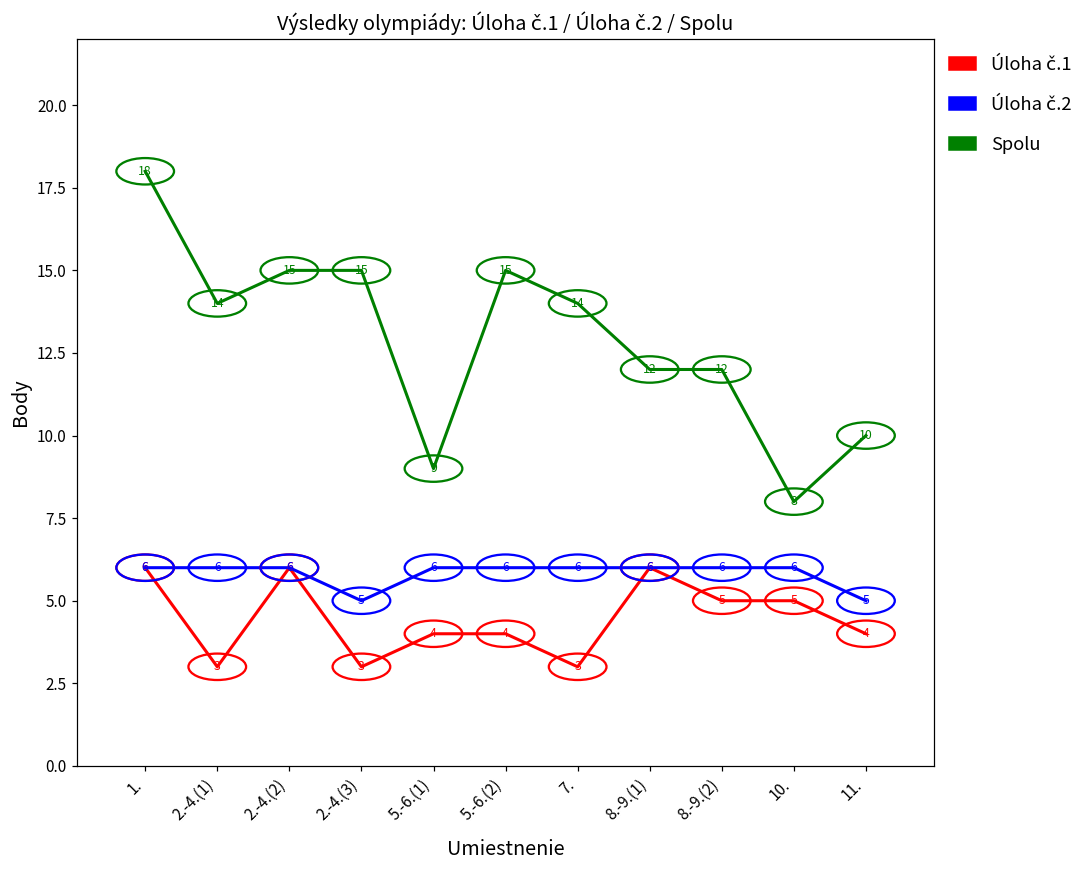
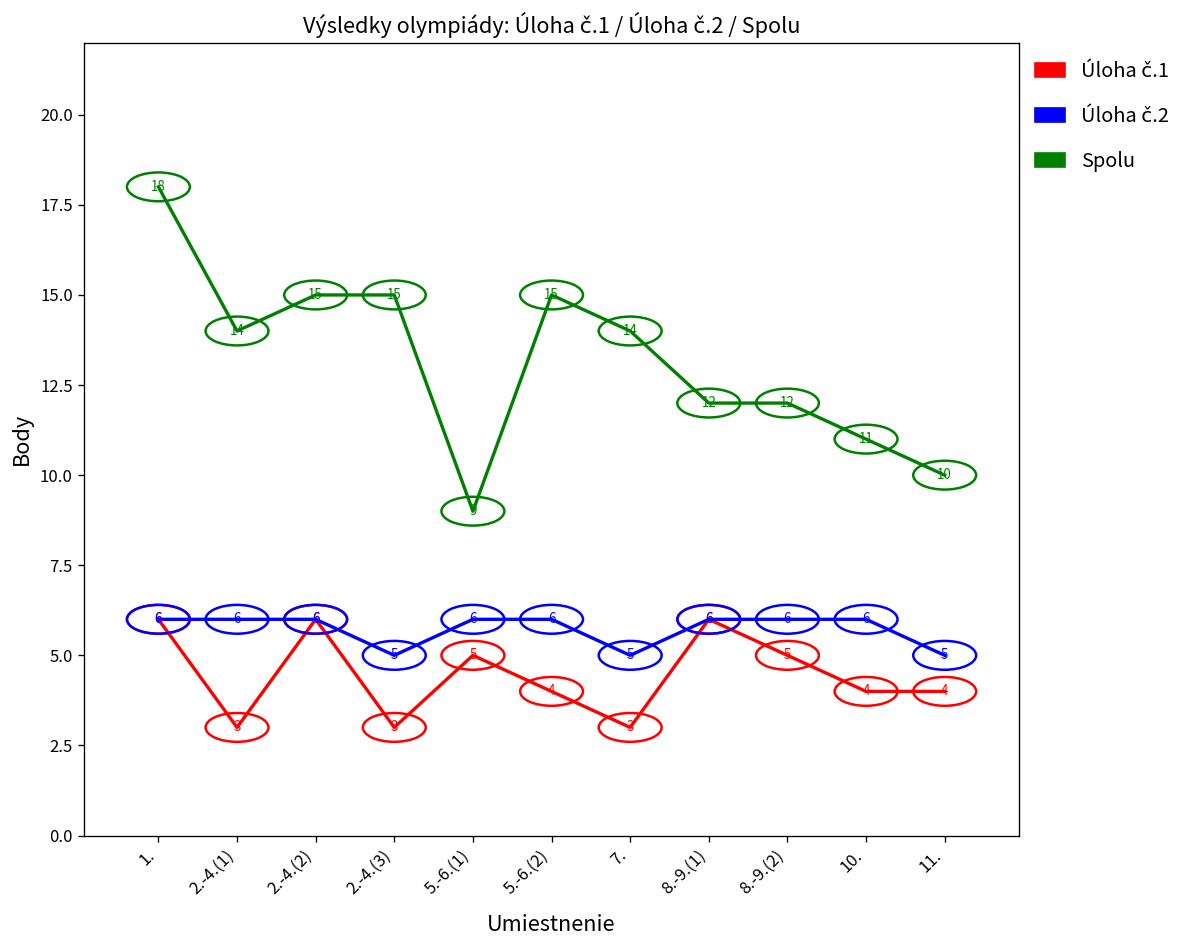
Úloha č.1, 5.-6.(1): 4 -> 5
Úloha č.2, 7.: 6 -> 5
Úloha č.1, 10.: 5 -> 4
Spolu, 10.: 8 -> 11
